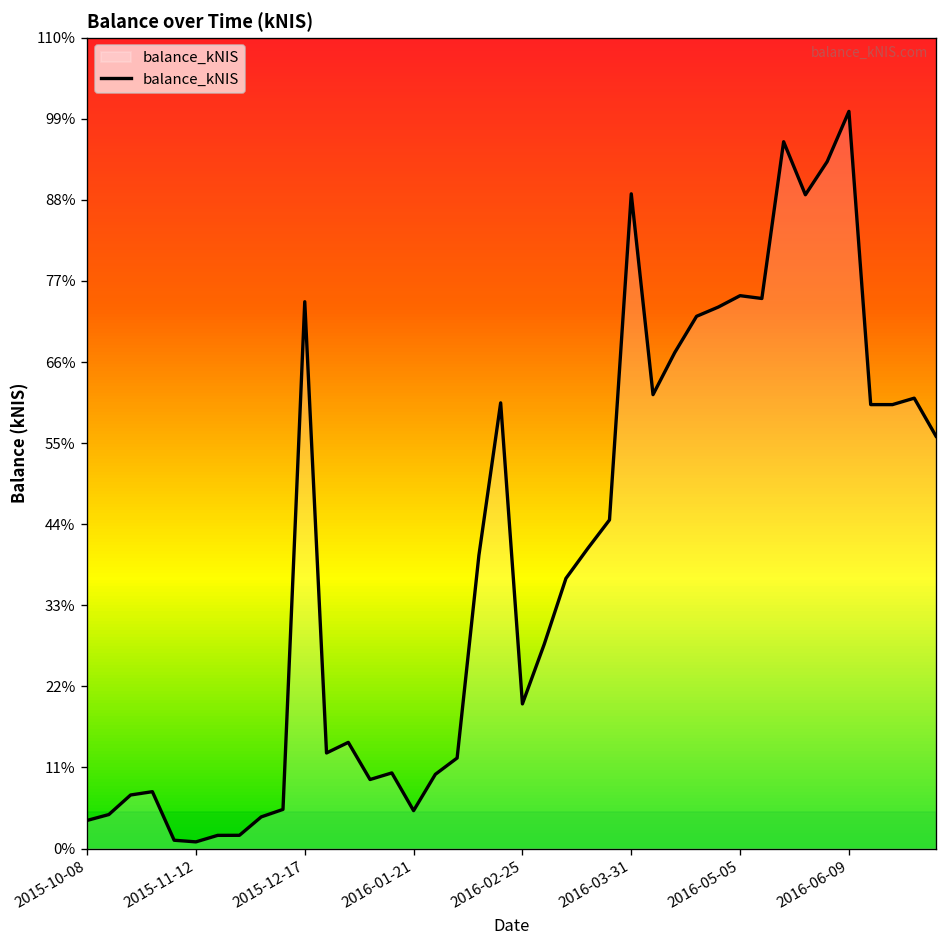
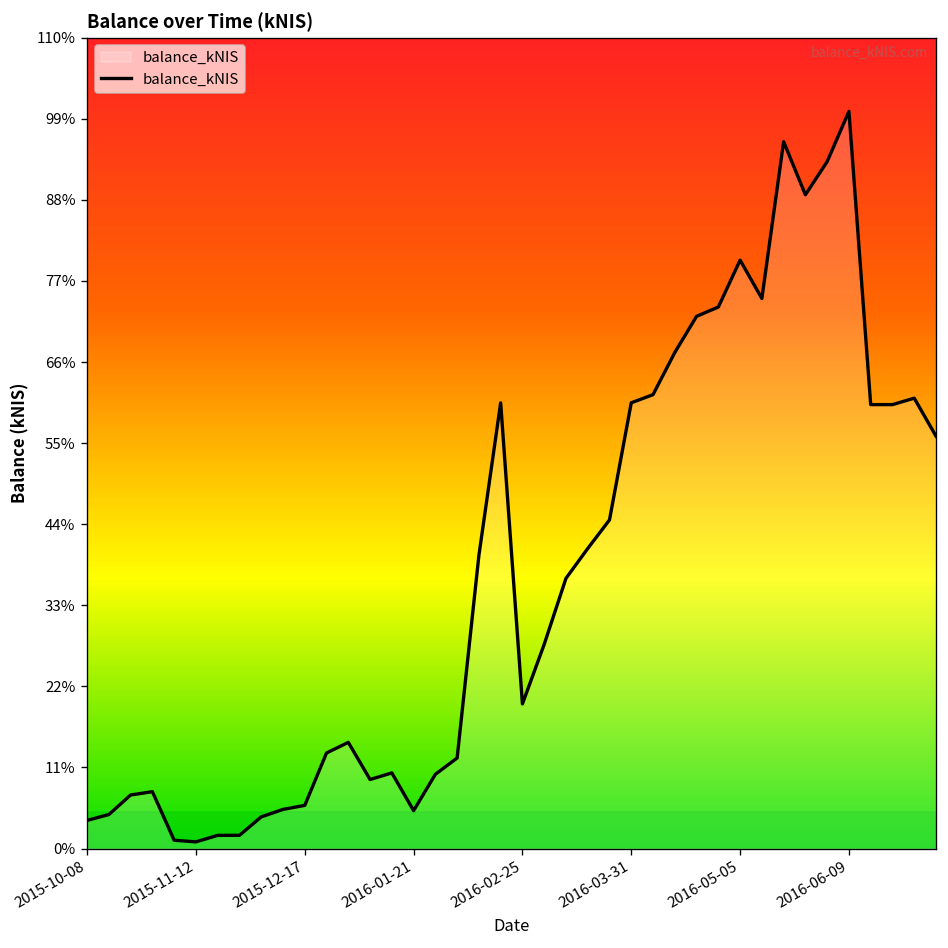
2015-12-17: 74% -> 6%
2016-03-31: 89% -> 60%
2016-05-05: 75% -> 80%
